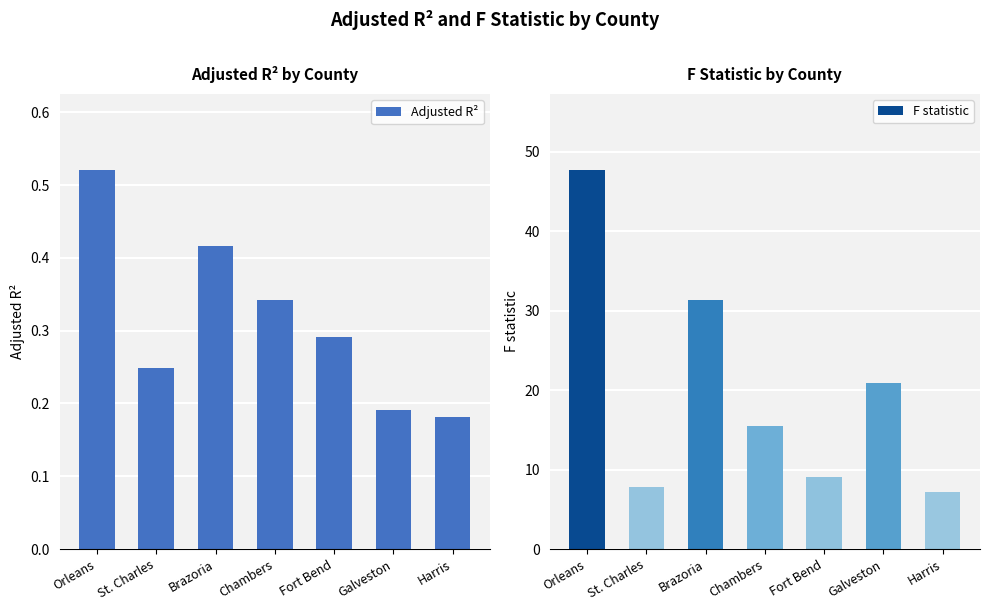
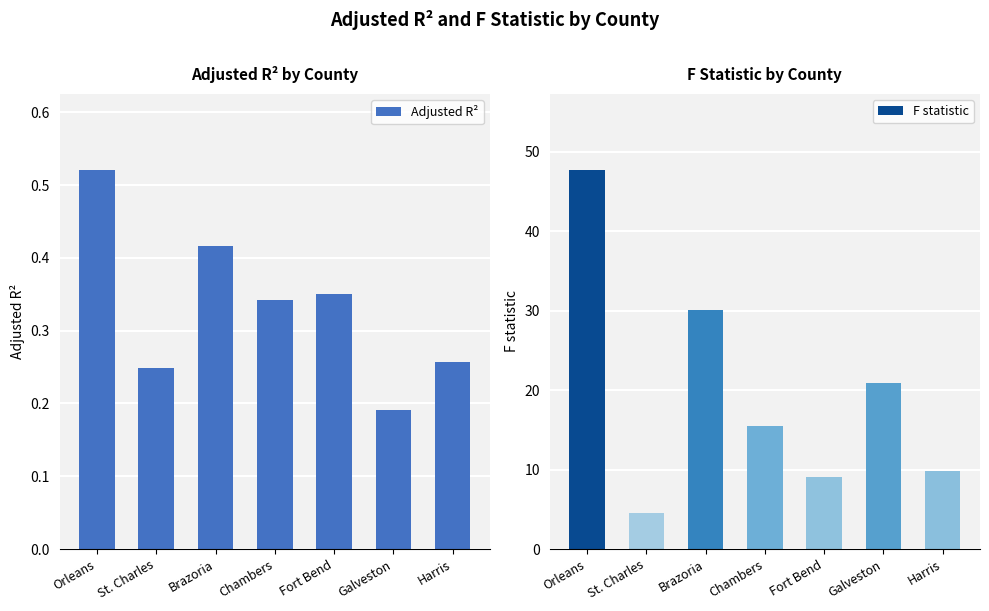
Adjusted R² by County, Fort Bend: 0.29 -> 0.35
Adjusted R² by County, Harris: 0.18 -> 0.26
F Statistic by County, St. Charles: 8 -> 5
F Statistic by County, Brazoria: 31 -> 30
F Statistic by County, Harris: 7 -> 10
